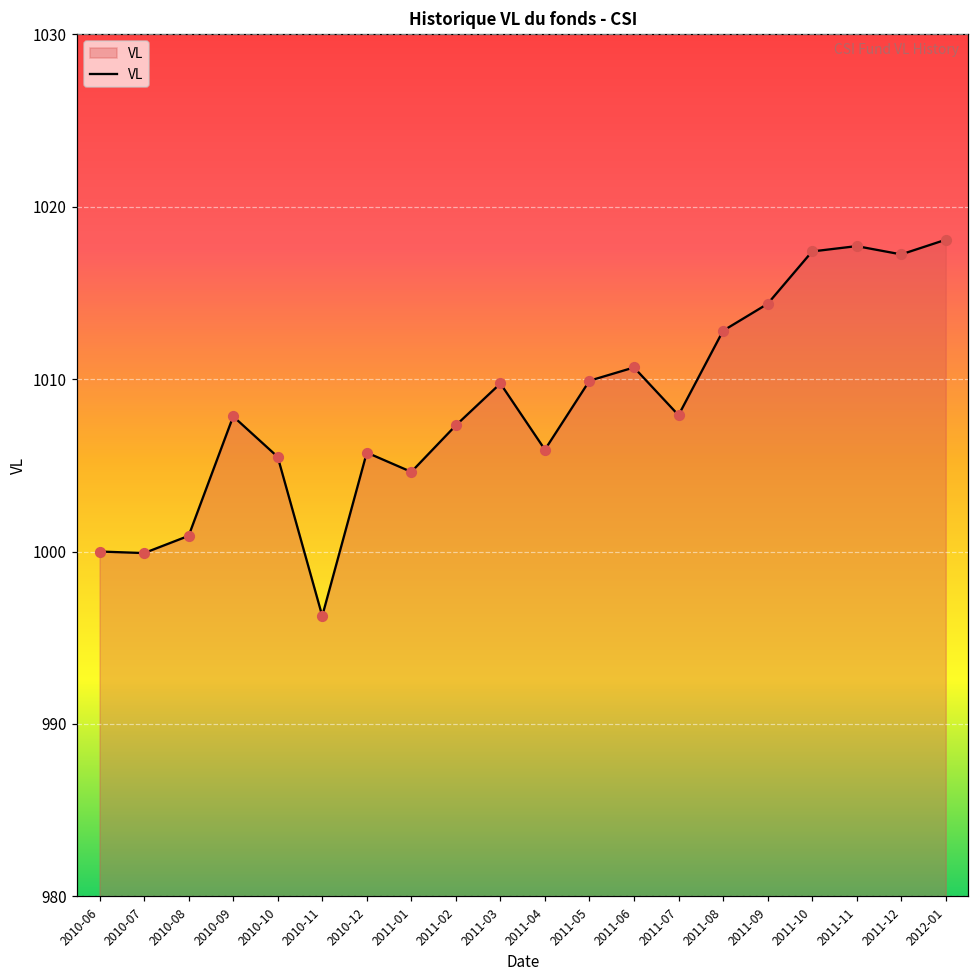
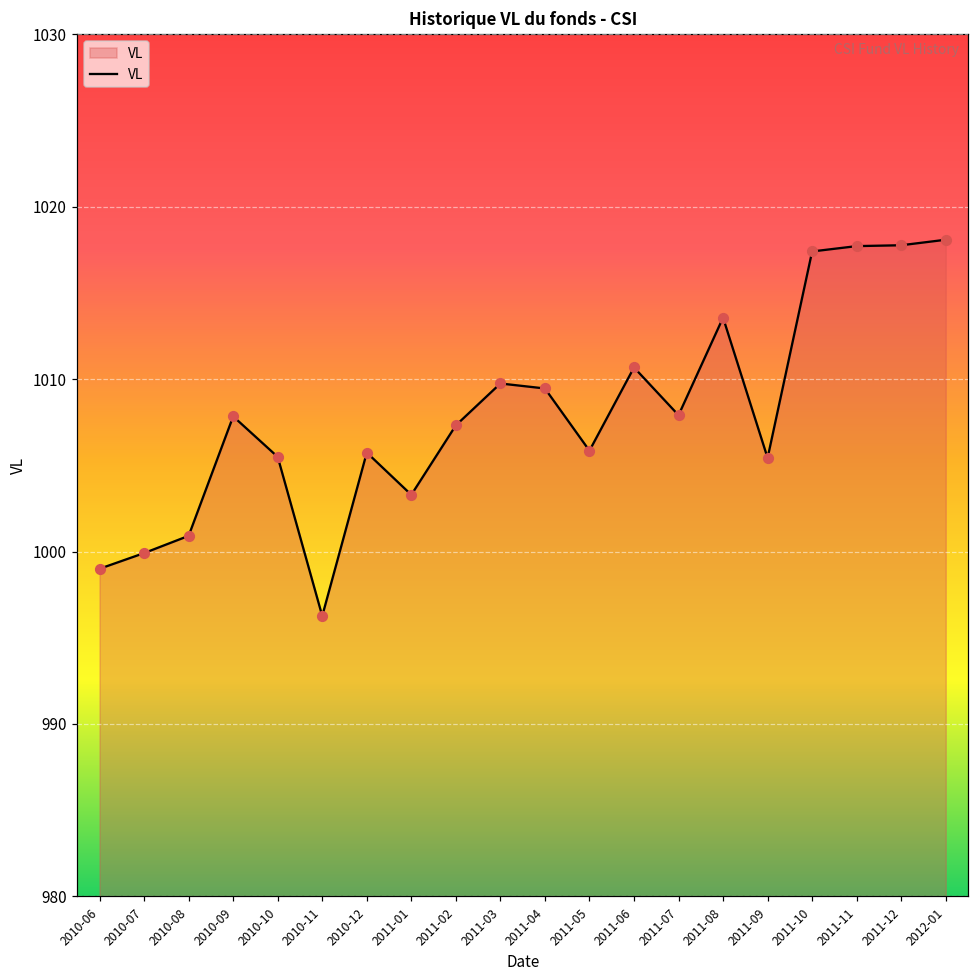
2010-06: 1000 -> 999
2011-01: 1004.6 -> 1003.3
2011-04: 1005.9 -> 1009.5
2011-05: 1009.9 -> 1005.9
2011-08: 1012.8 -> 1013.6
2011-09: 1014.4 -> 1005.4
2011-12: 1017.2 -> 1017.8
